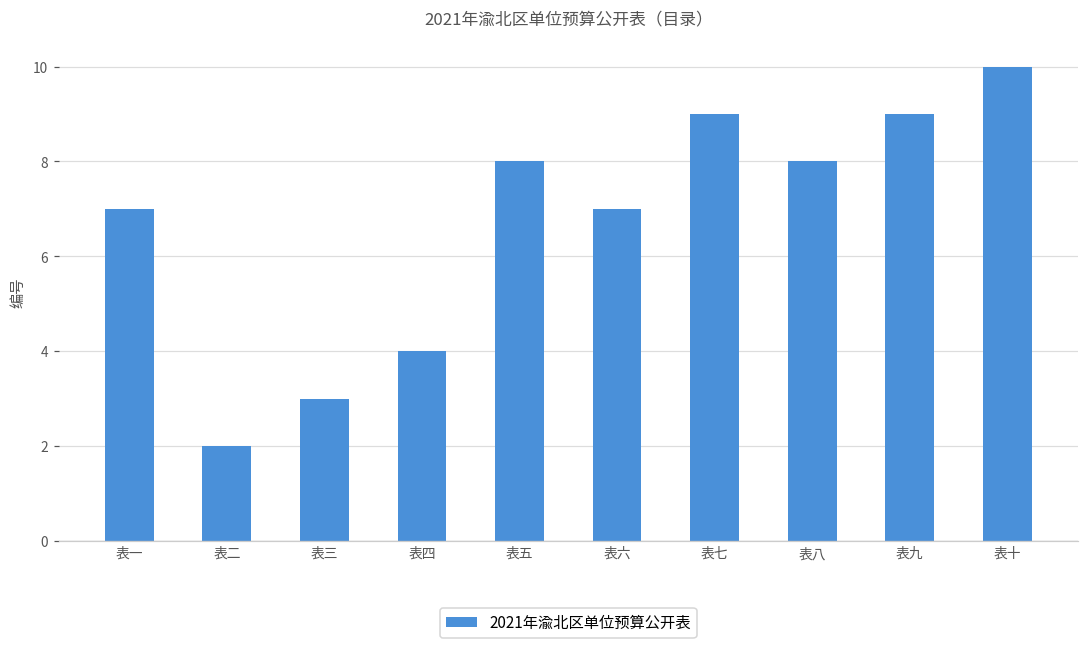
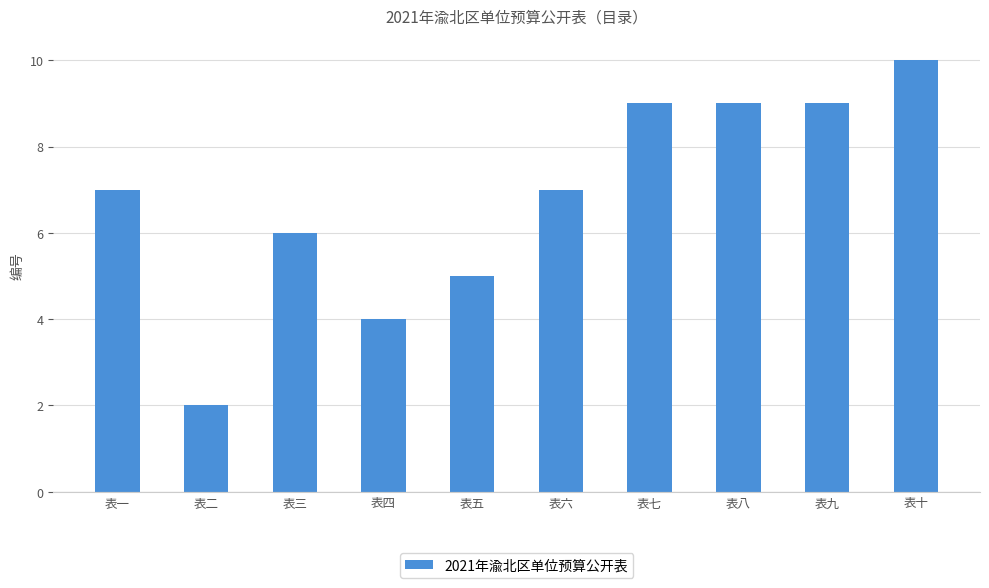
表三: 3 -> 6
表五: 8 -> 5
表八: 8 -> 9
